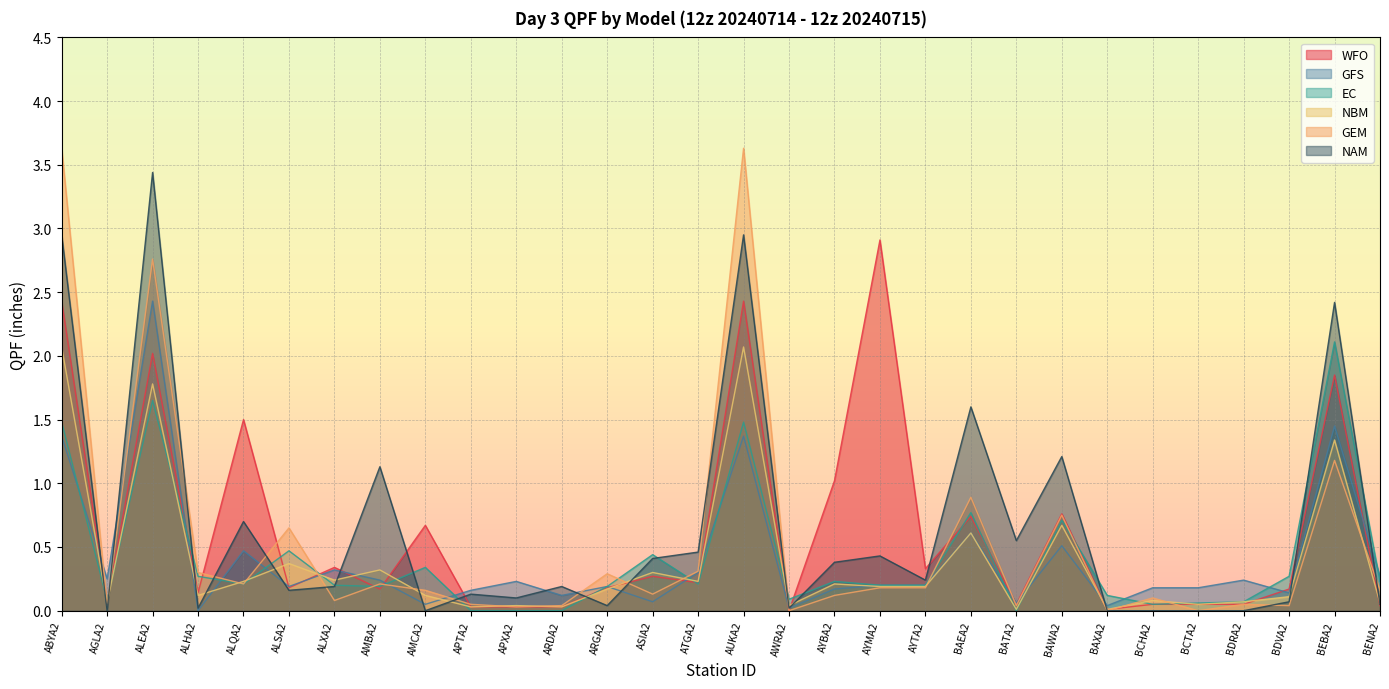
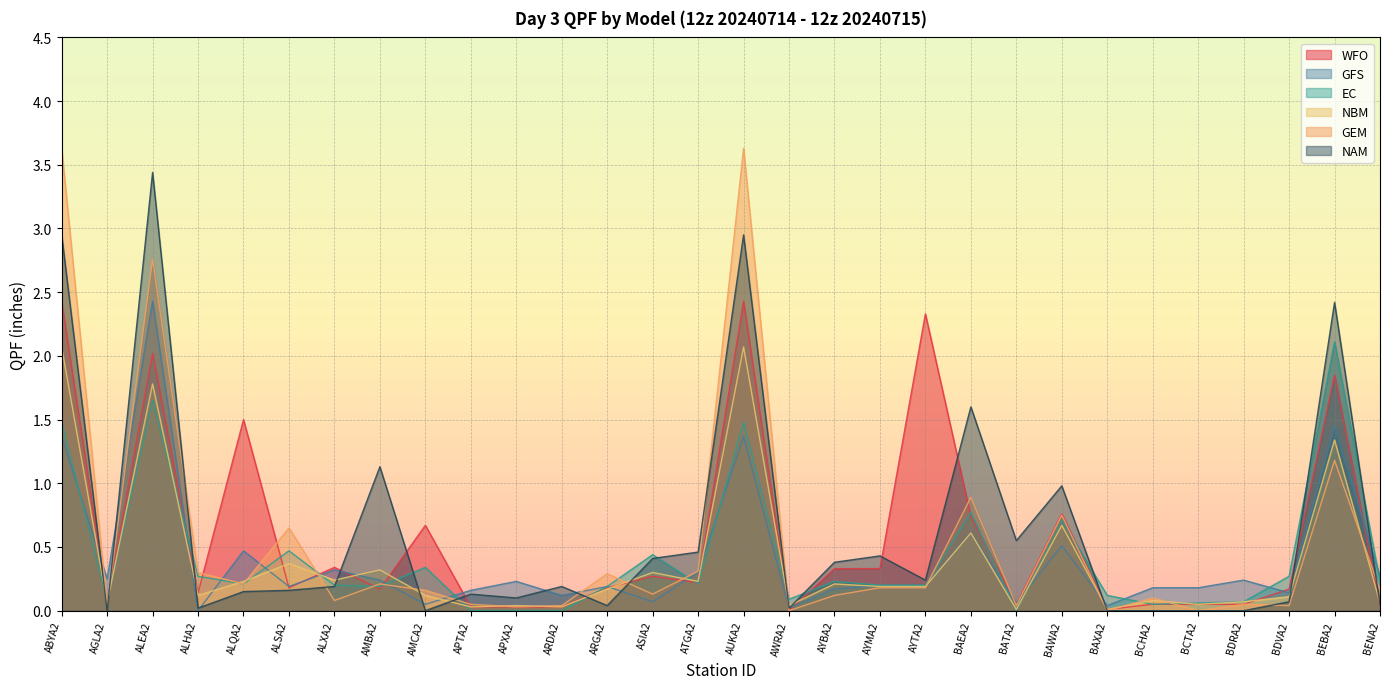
NAM, ALQA2: 0.70 -> 0.15
WFO, AYBA2: 1.02 -> 0.33
WFO, AYMA2: 2.91 -> 0.33
WFO, AYTA2: 0.33 -> 2.33
NAM, BAWA2: 1.21 -> 0.98
